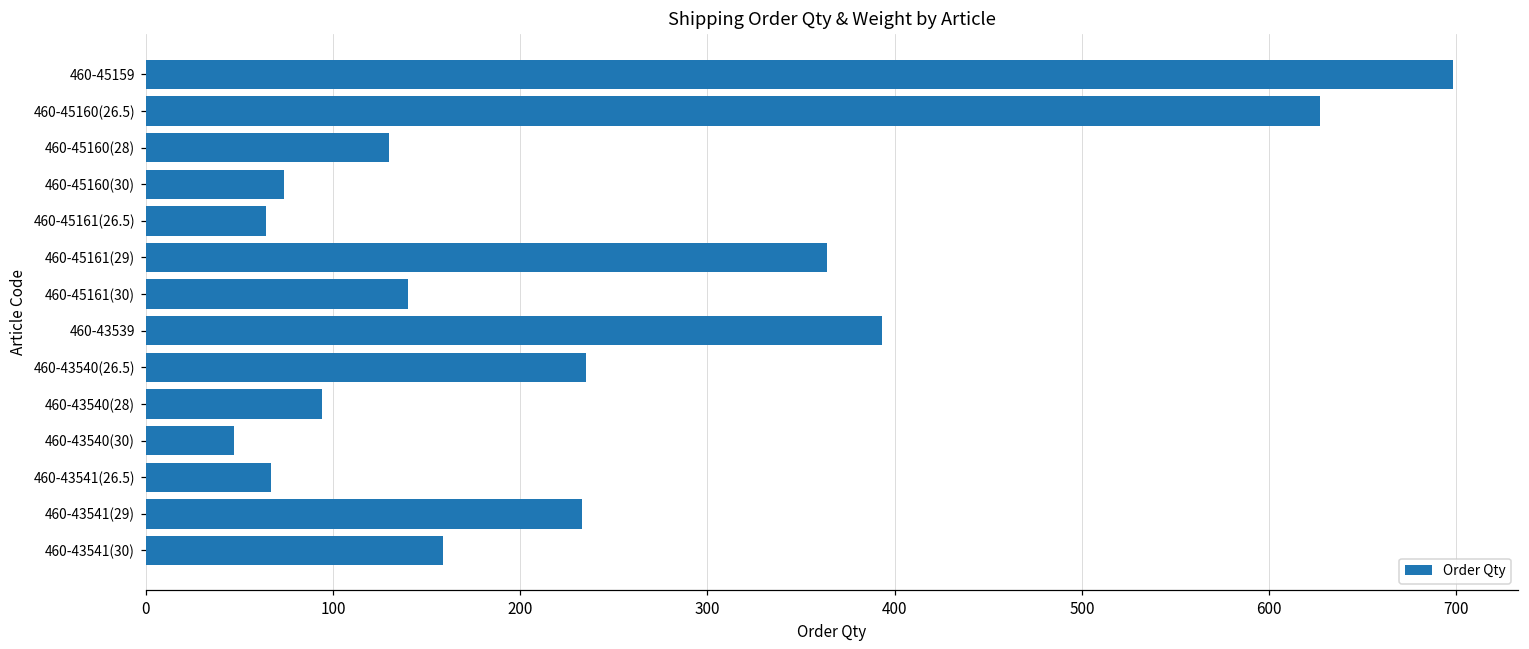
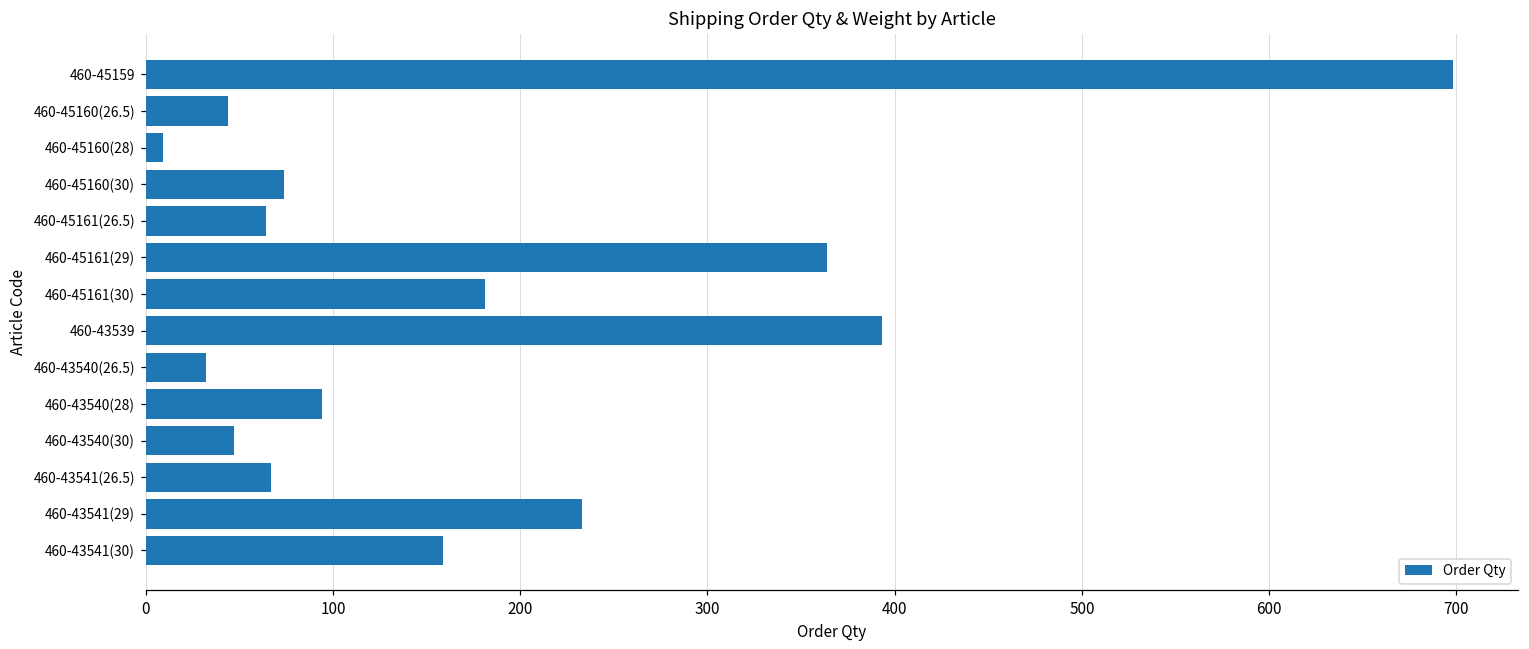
460-45160(26.5): 627 -> 44
460-45160(28): 130 -> 9
460-45161(30): 140 -> 181
460-43540(26.5): 235 -> 32
